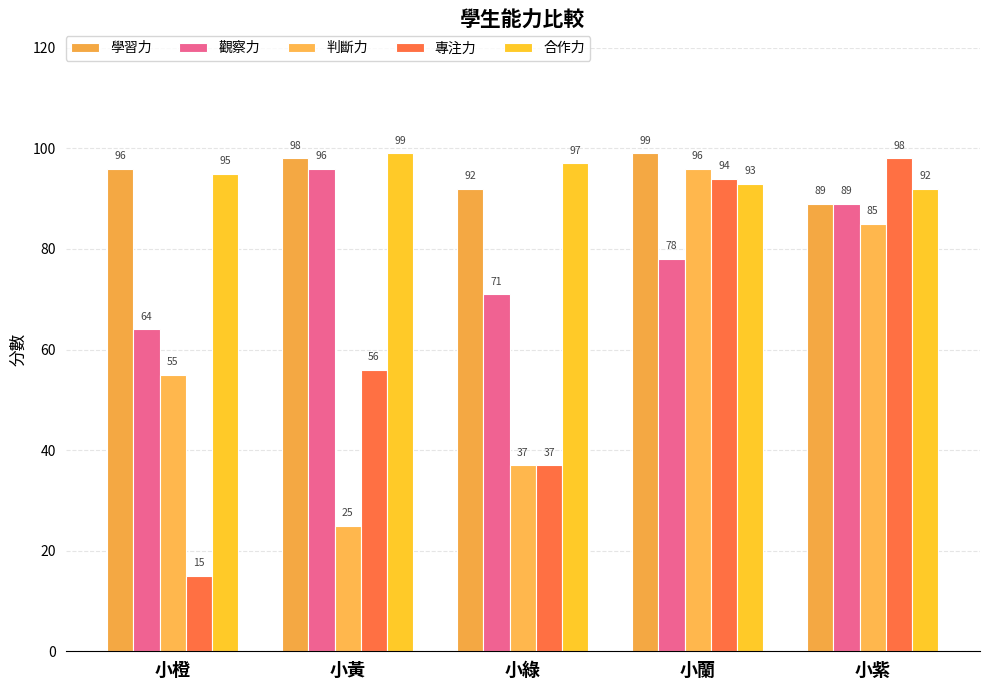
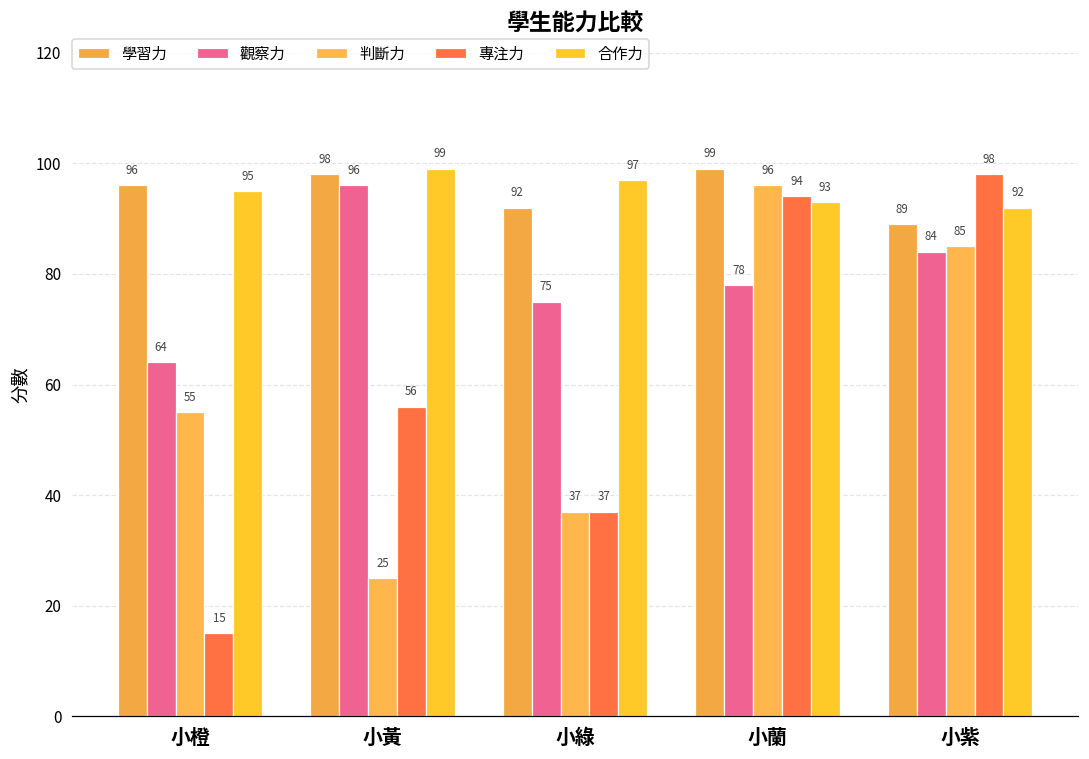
觀察力, 小綠: 71 -> 75
觀察力, 小紫: 89 -> 84
